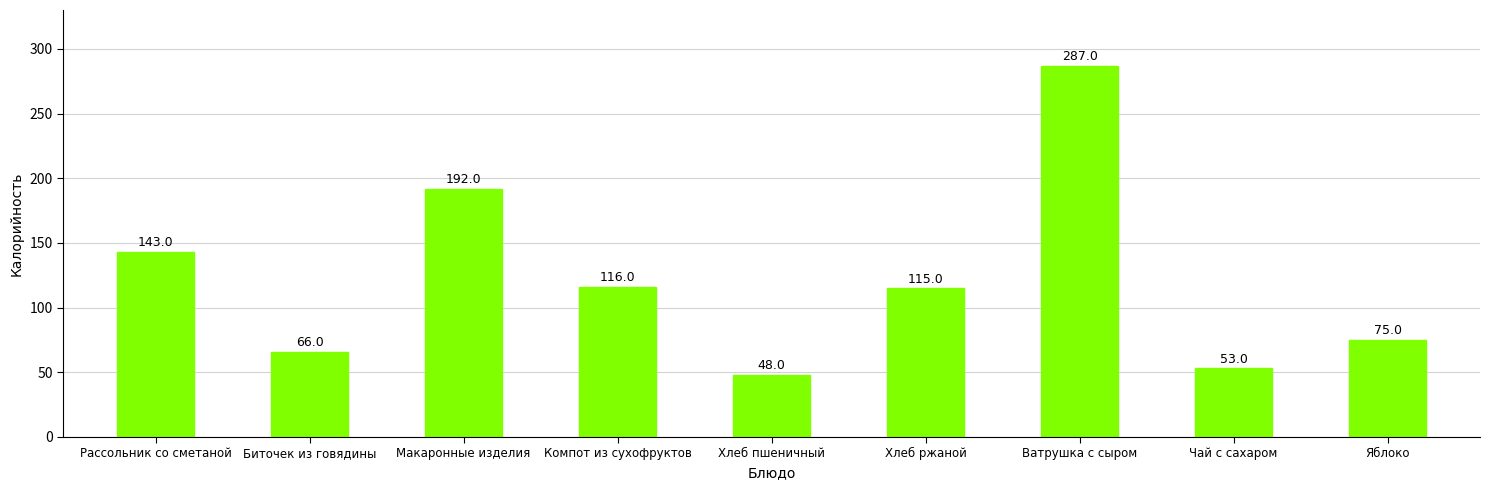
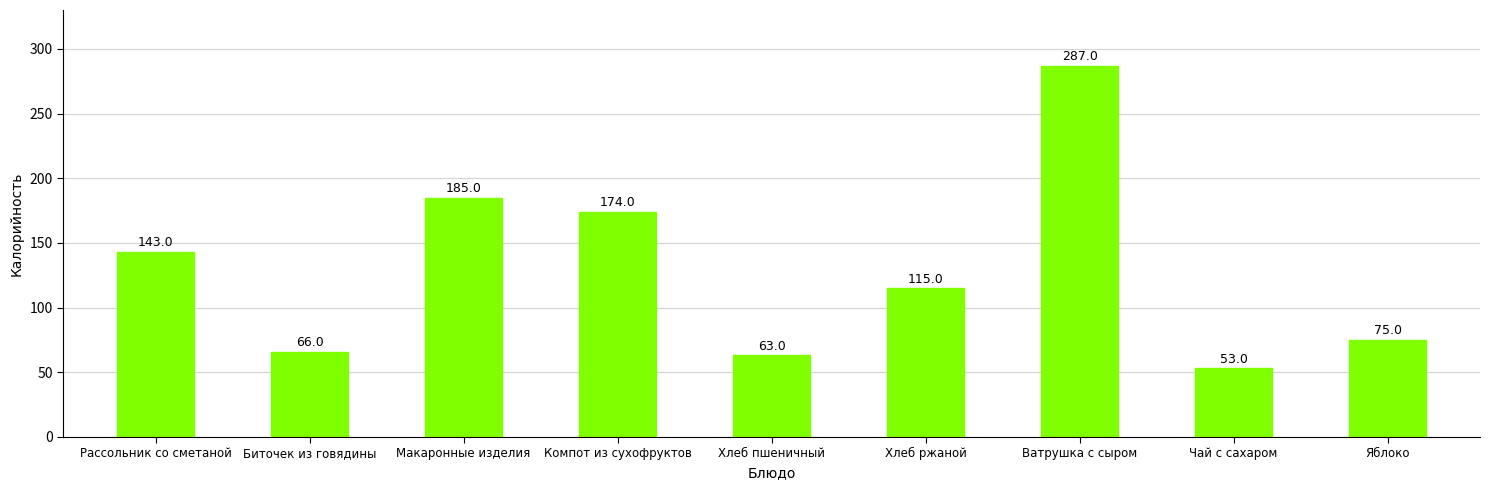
Макаронные изделия: 192.0 -> 185.0
Компот из сухофруктов: 116.0 -> 174.0
Хлеб пшеничный: 48.0 -> 63.0
